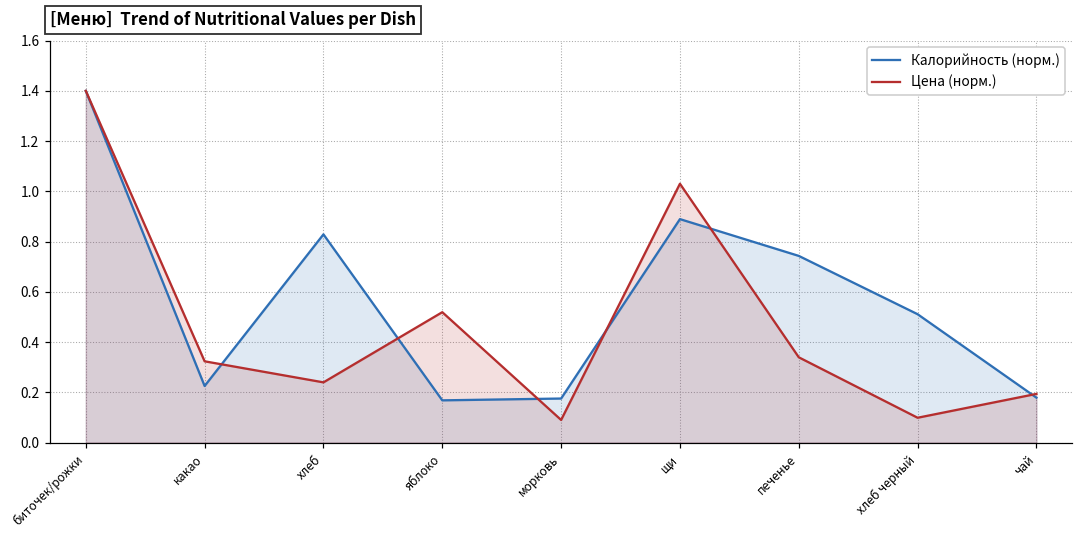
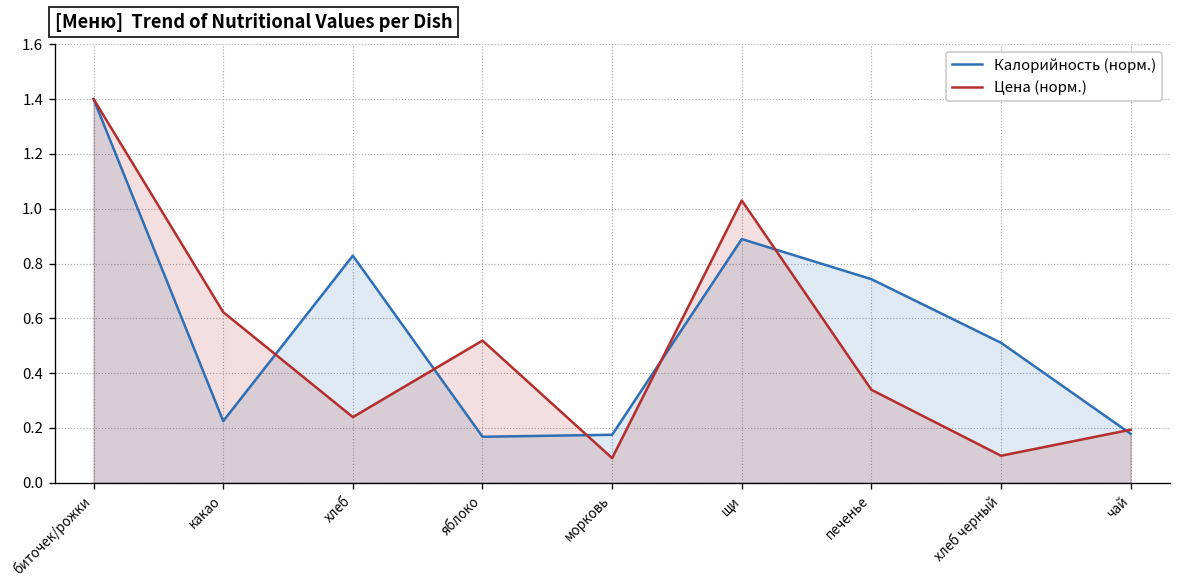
Цена (норм.), какао: 0.32 -> 0.62
